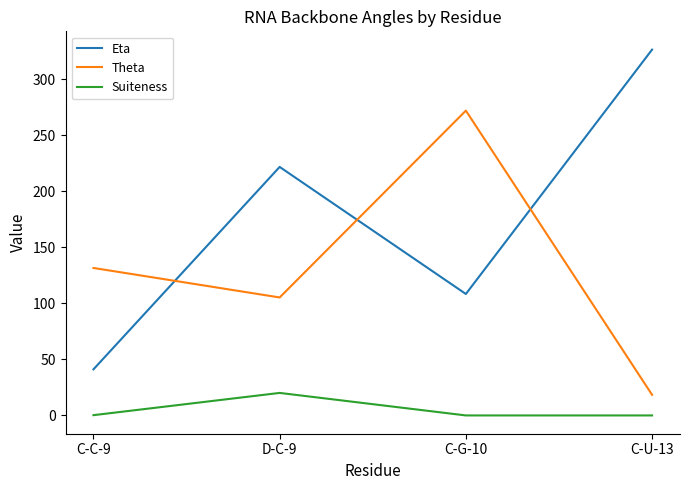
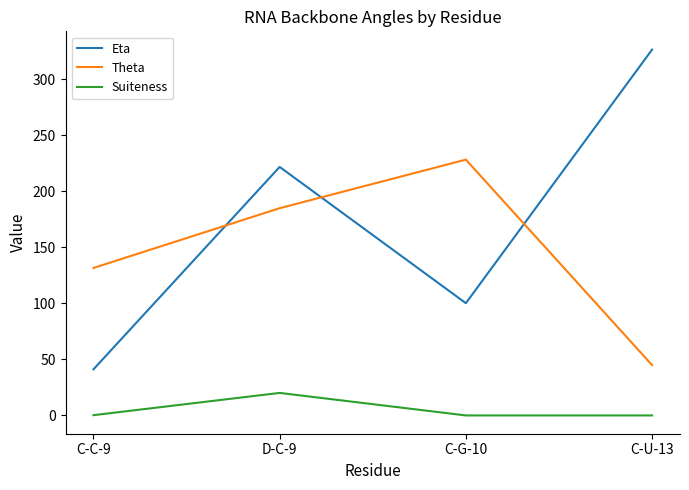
Theta, D-C-9: 105 -> 185
Eta, C-G-10: 108 -> 100
Theta, C-G-10: 272 -> 228
Theta, C-U-13: 18 -> 45
